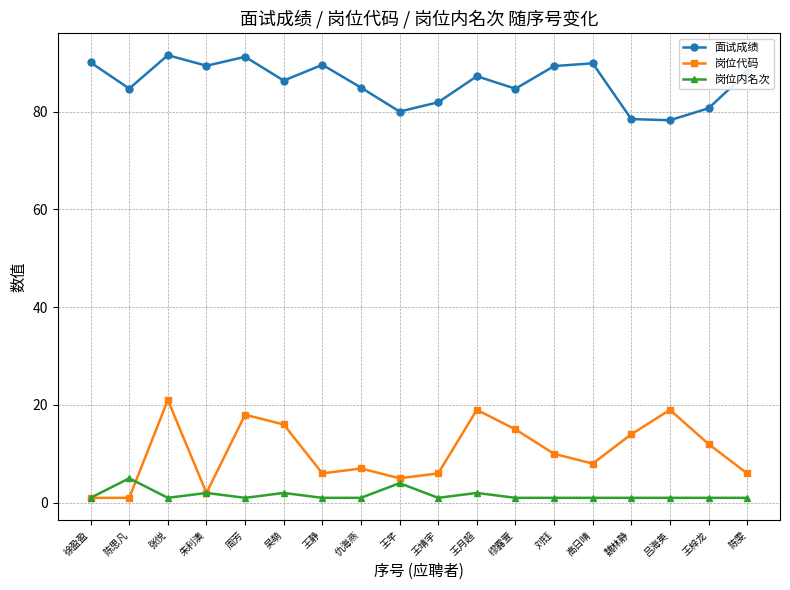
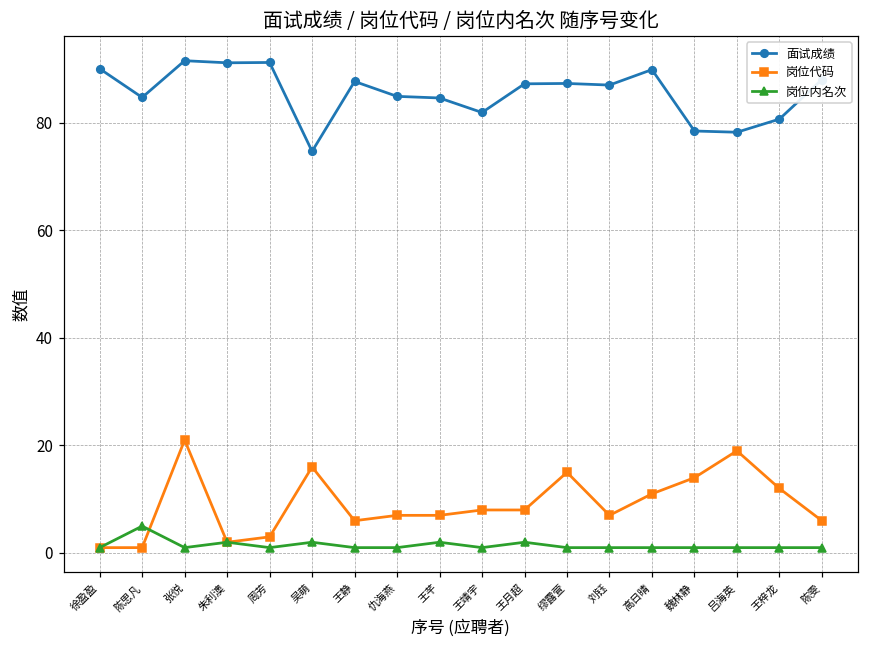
面试成绩, 朱利澳: 89 -> 91
岗位代码, 周芳: 18 -> 3
面试成绩, 吴萌: 86 -> 75
面试成绩, 王静: 90 -> 88
面试成绩, 王芊: 80 -> 85
岗位代码, 王芊: 5 -> 7
岗位内名次, 王芊: 4 -> 2
岗位代码, 王靖宇: 6 -> 8
岗位代码, 王月超: 19 -> 8
面试成绩, 缪露萱: 85 -> 87
面试成绩, 刘钰: 89 -> 87
岗位代码, 刘钰: 10 -> 7
岗位代码, 高日晴: 8 -> 11
